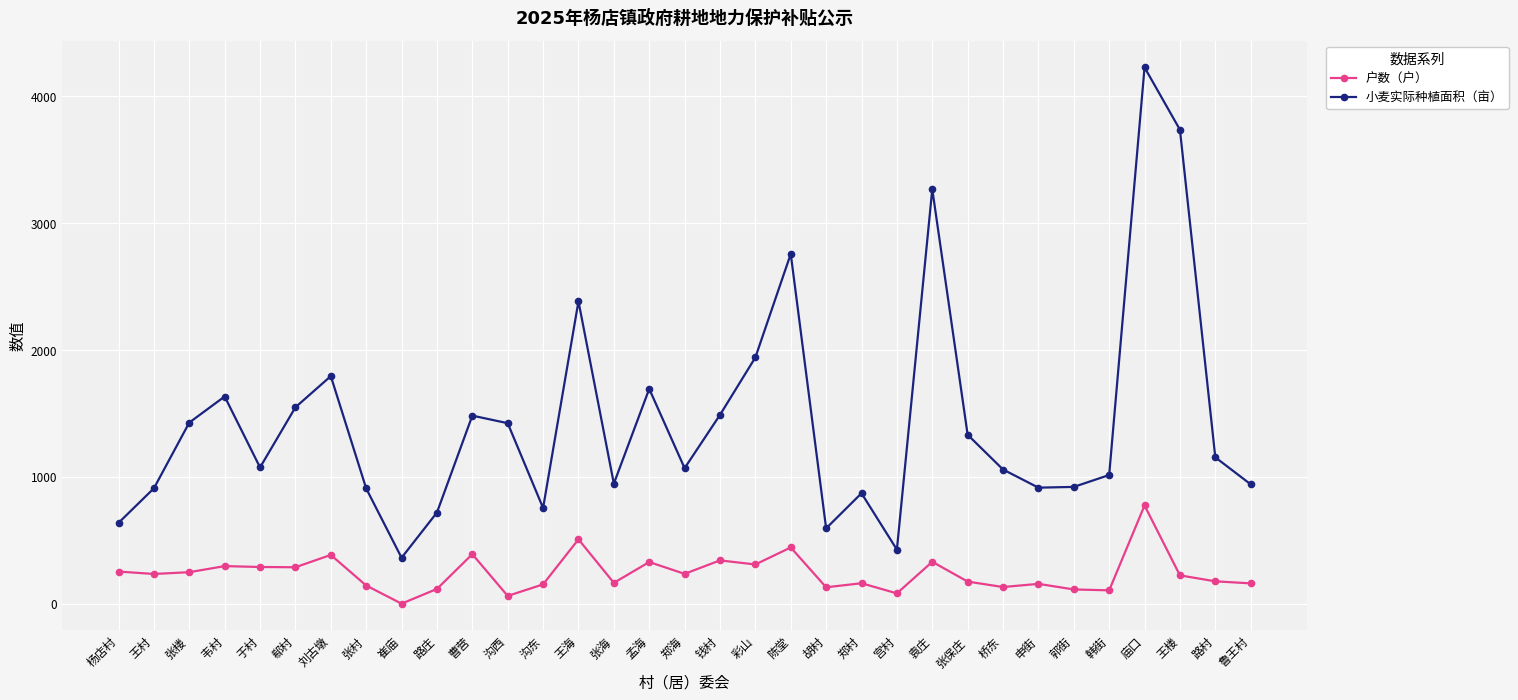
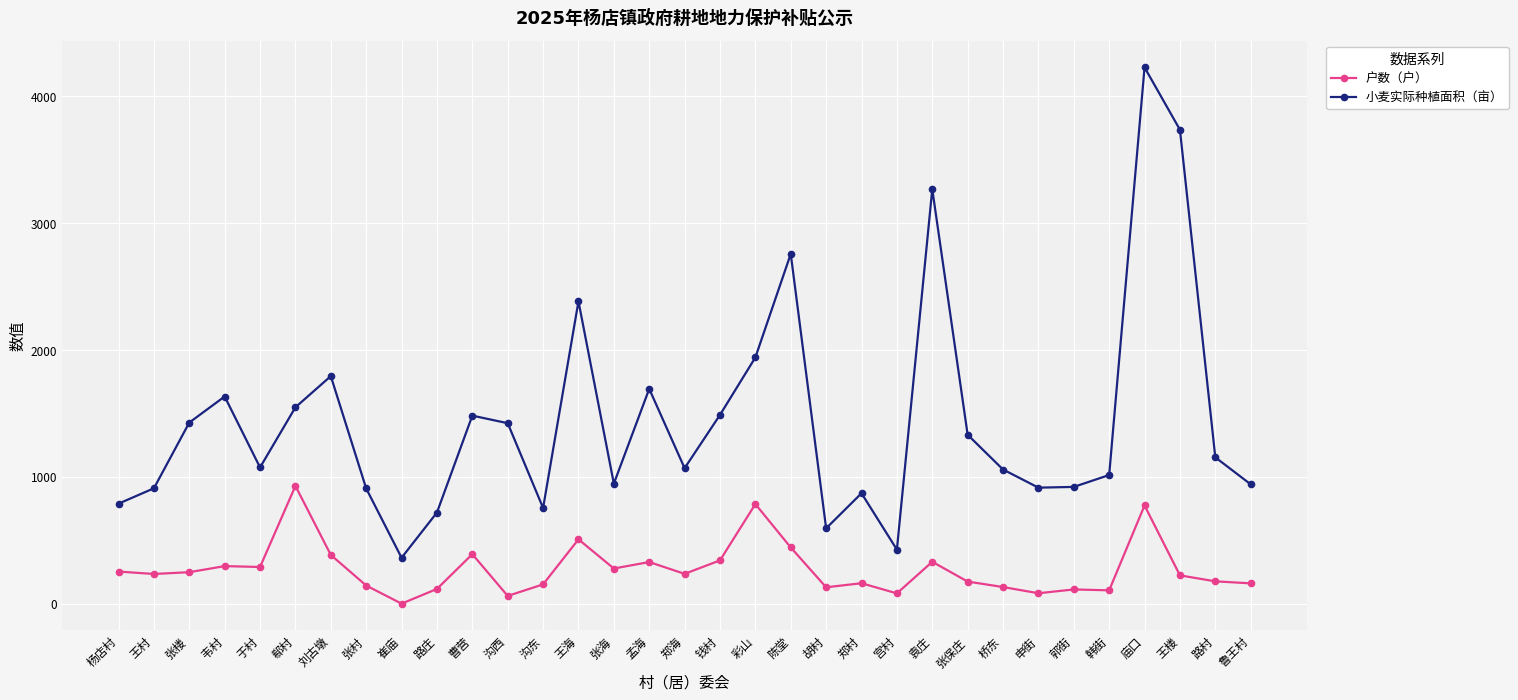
小麦实际种植面积（亩）, 杨店村: 640 -> 790
户数（户）, 郗村: 290 -> 930
户数（户）, 张海: 170 -> 280
户数（户）, 彩山: 310 -> 790
户数（户）, 申街: 160 -> 80
